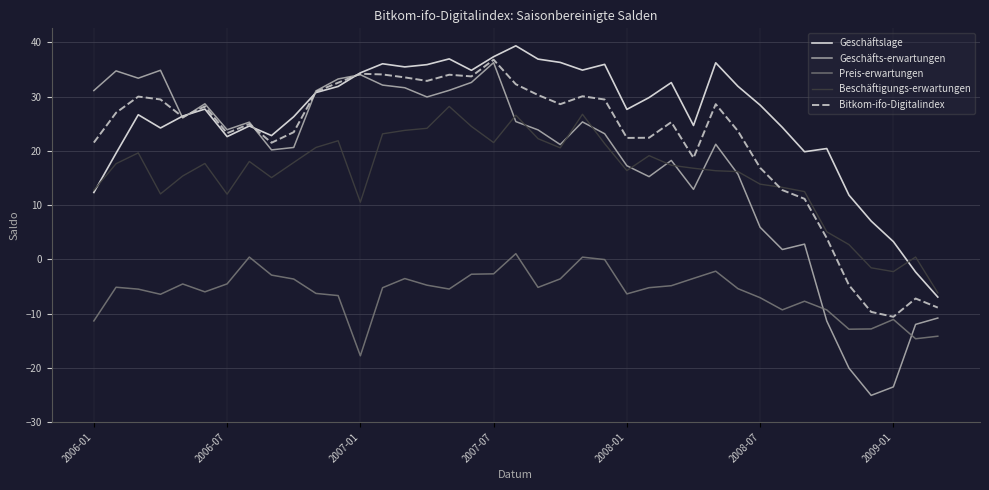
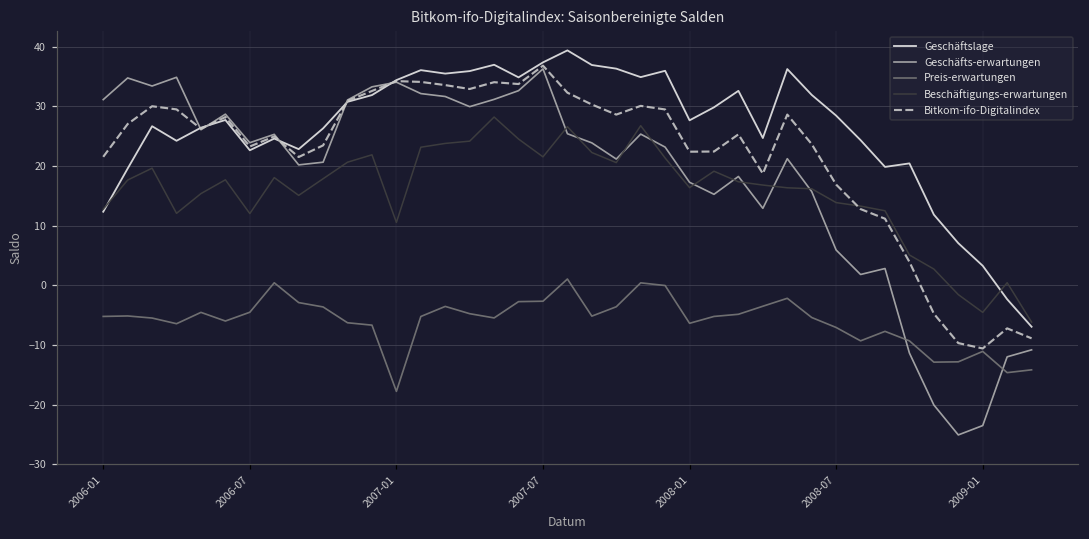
Preis-erwartungen, 2006-01: -11 -> -5
Beschäftigungs-erwartungen, 2009-01: -2 -> -5
